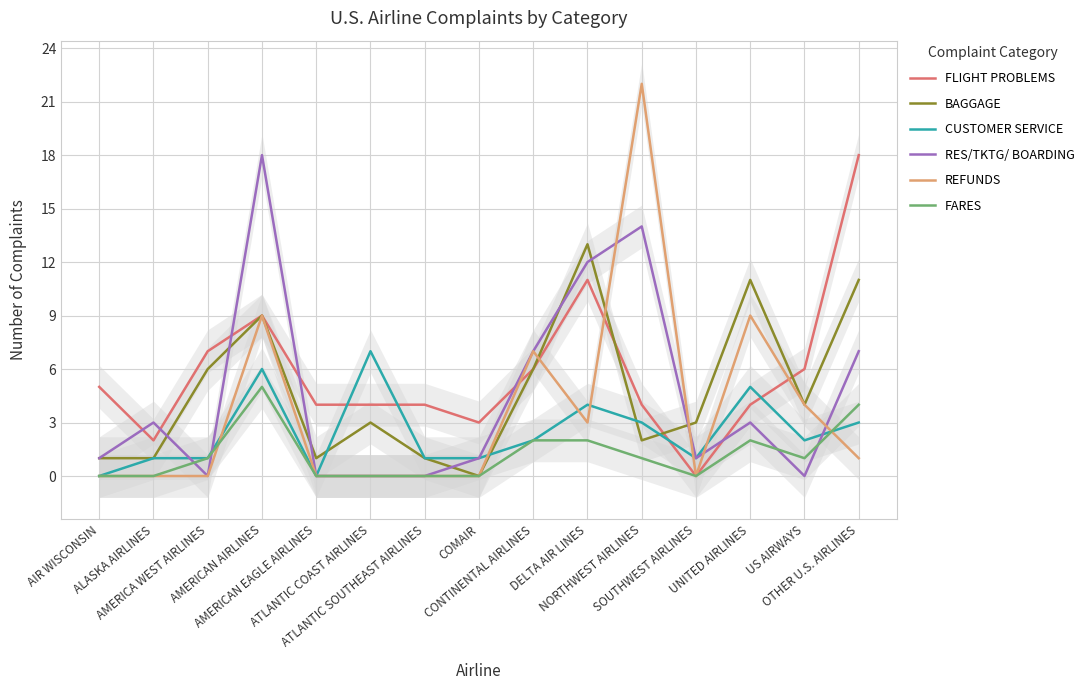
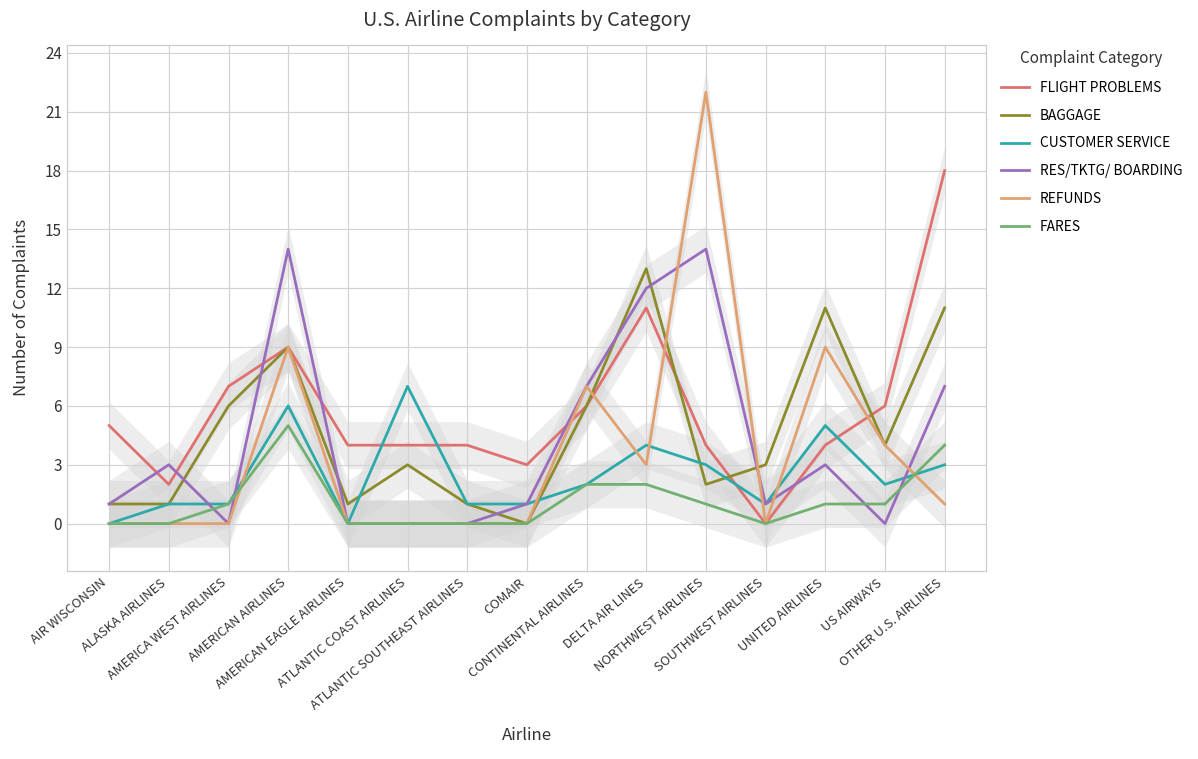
RES/TKTG/ BOARDING, AMERICAN AIRLINES: 18 -> 14
FARES, UNITED AIRLINES: 2 -> 1
